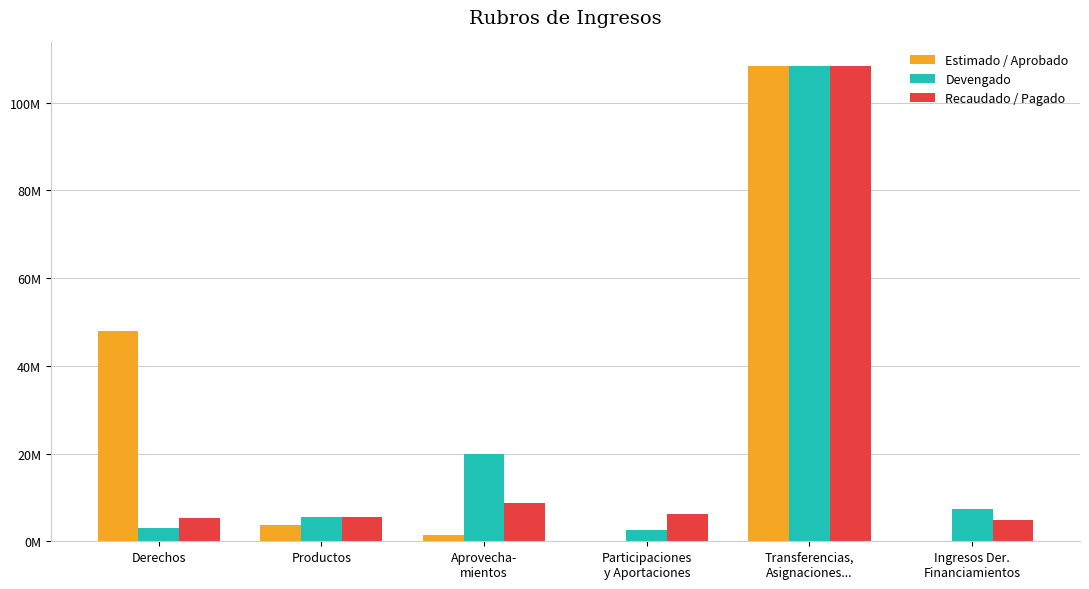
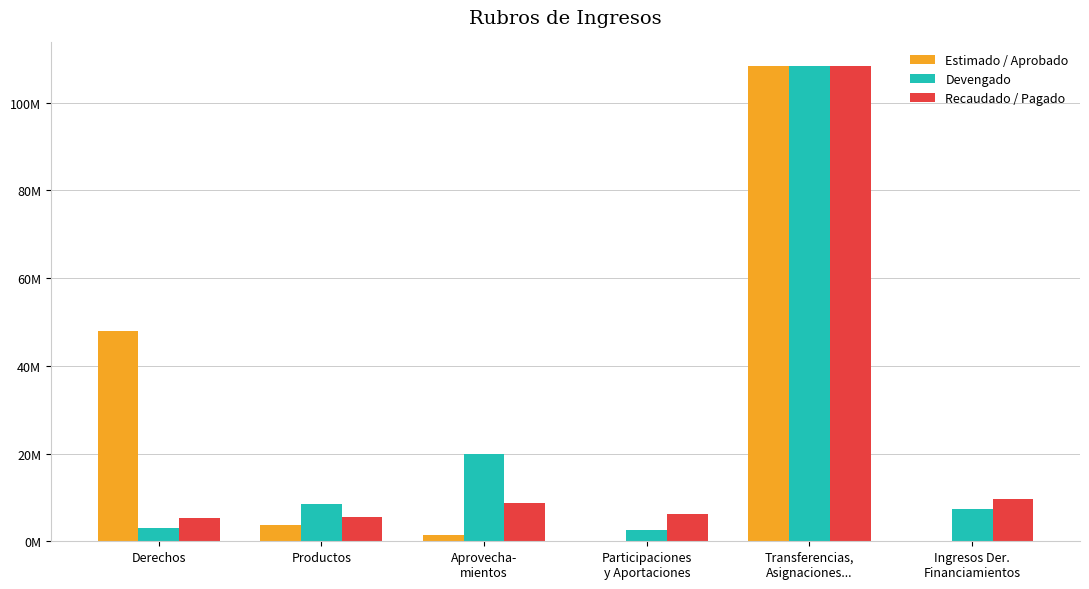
Devengado, Productos: 6000000 -> 9000000
Recaudado / Pagado, Ingresos Der. Financiamientos: 5000000 -> 10000000
